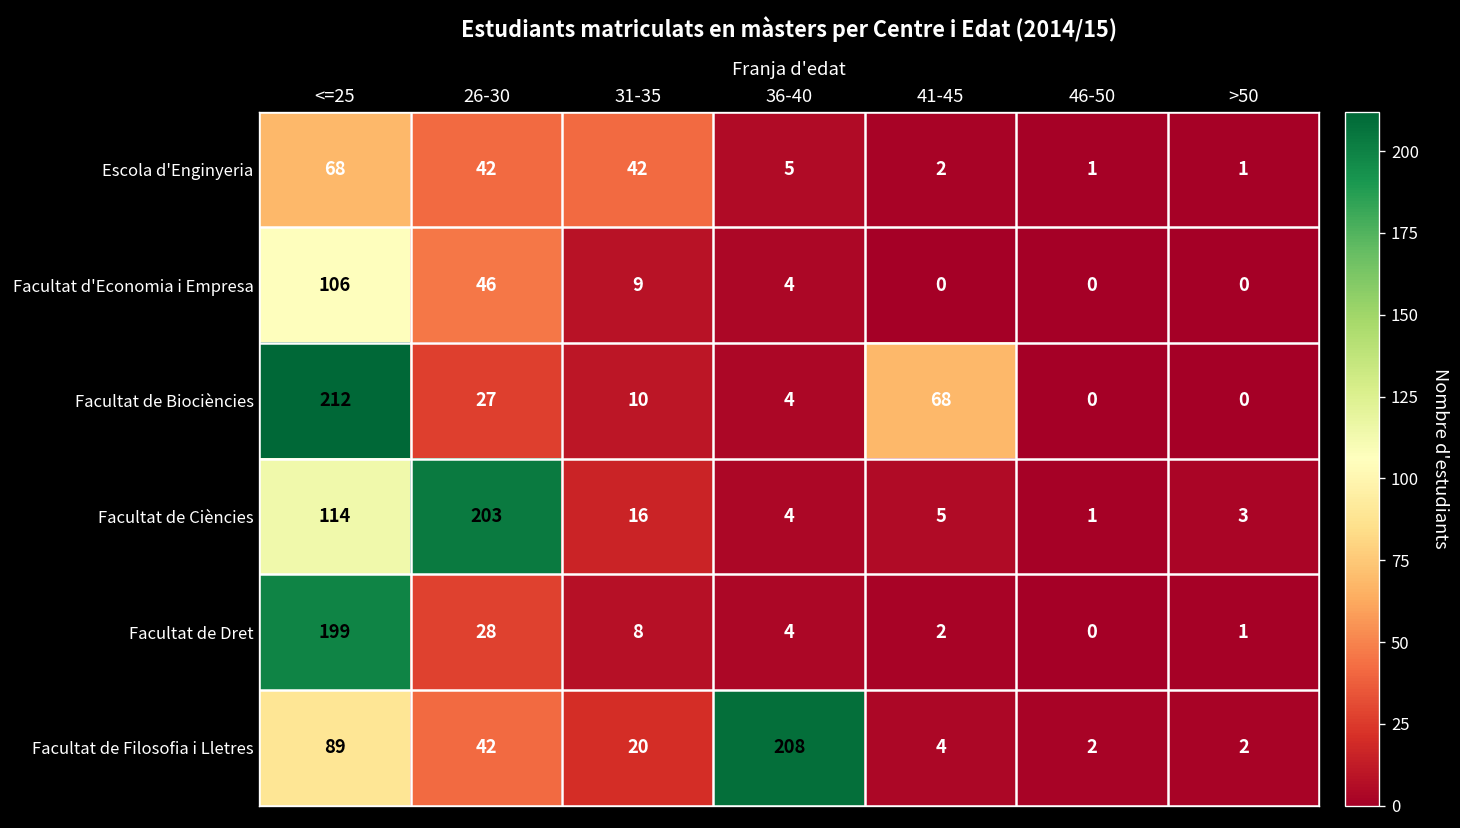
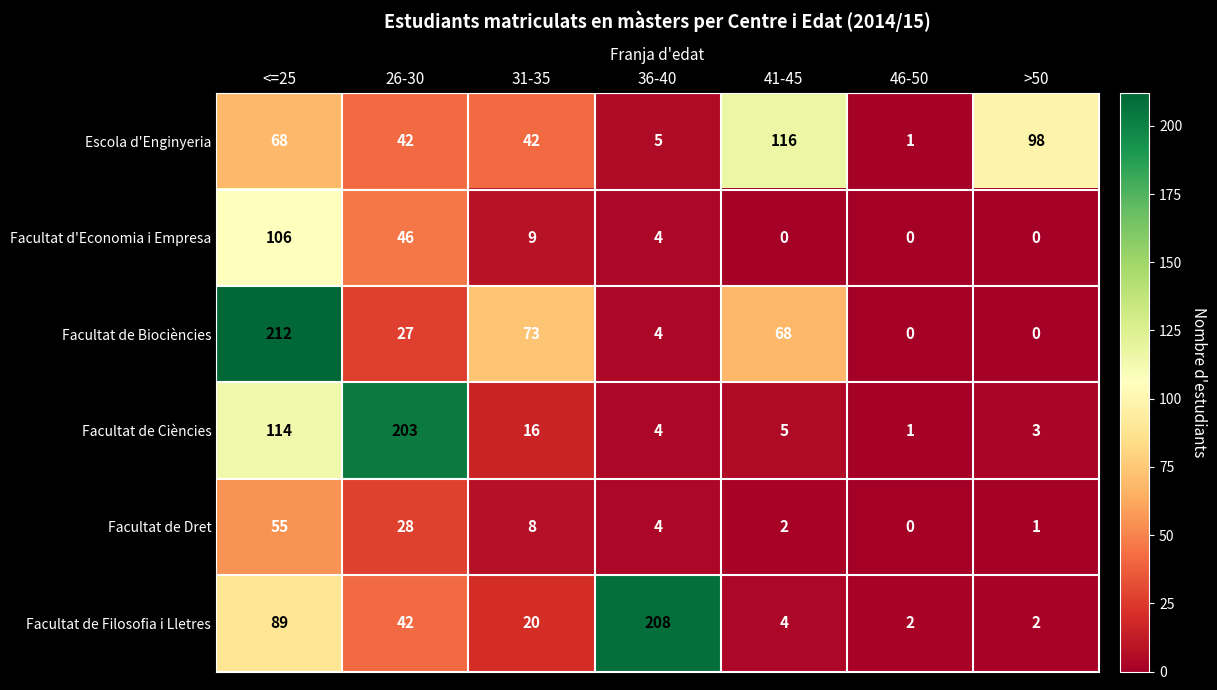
Escola d'Enginyeria, 41-45: 2 -> 116
Escola d'Enginyeria, >50: 1 -> 98
Facultat de Biociències, 31-35: 10 -> 73
Facultat de Dret, <=25: 199 -> 55
